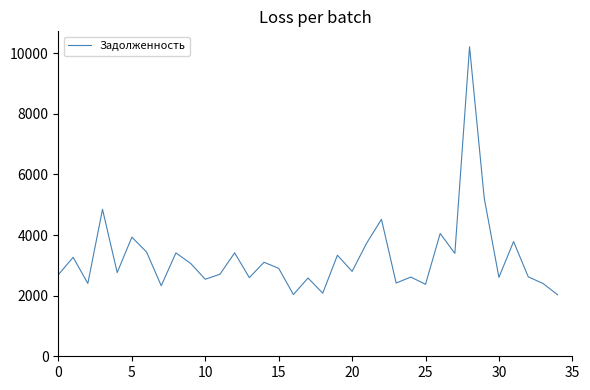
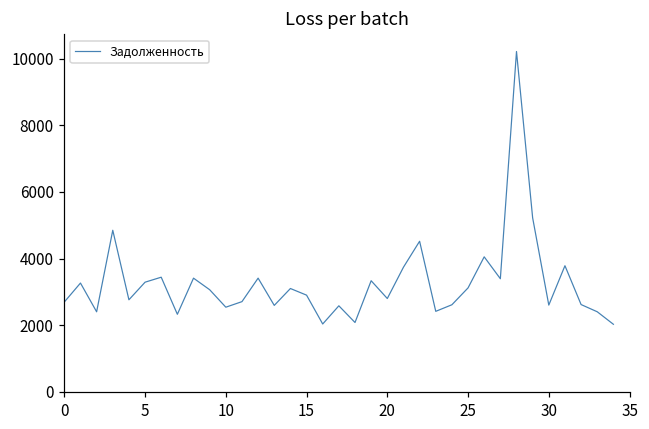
5: 3900 -> 3300
25: 2400 -> 3100
